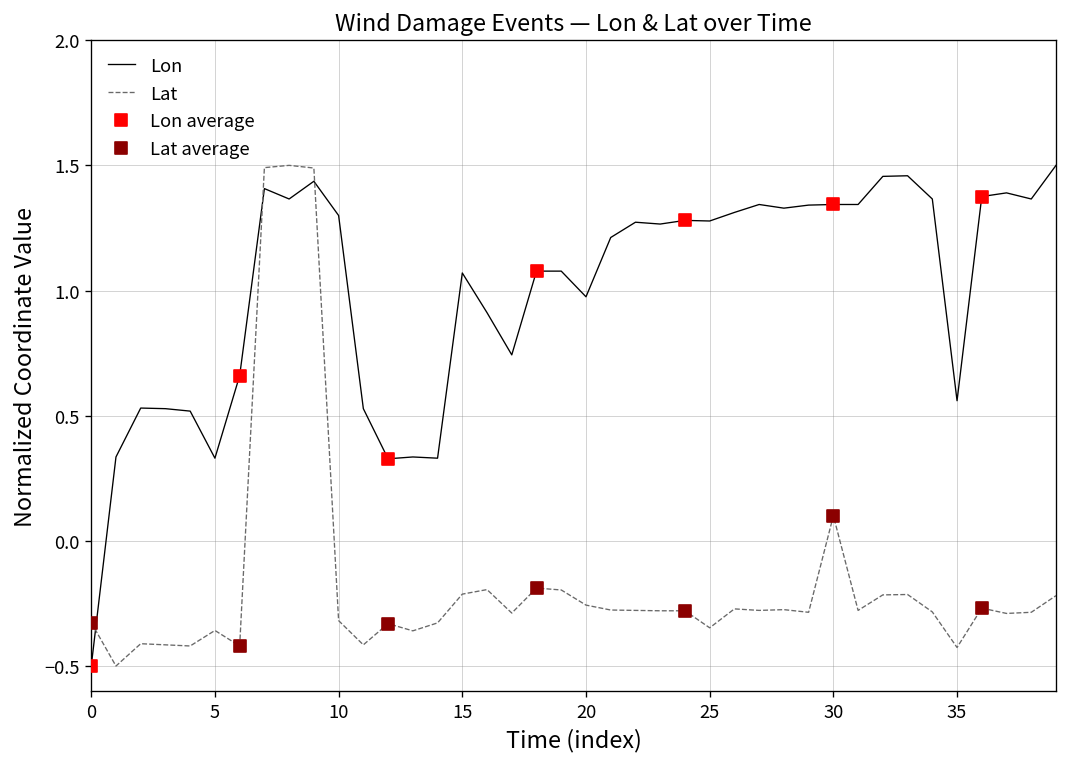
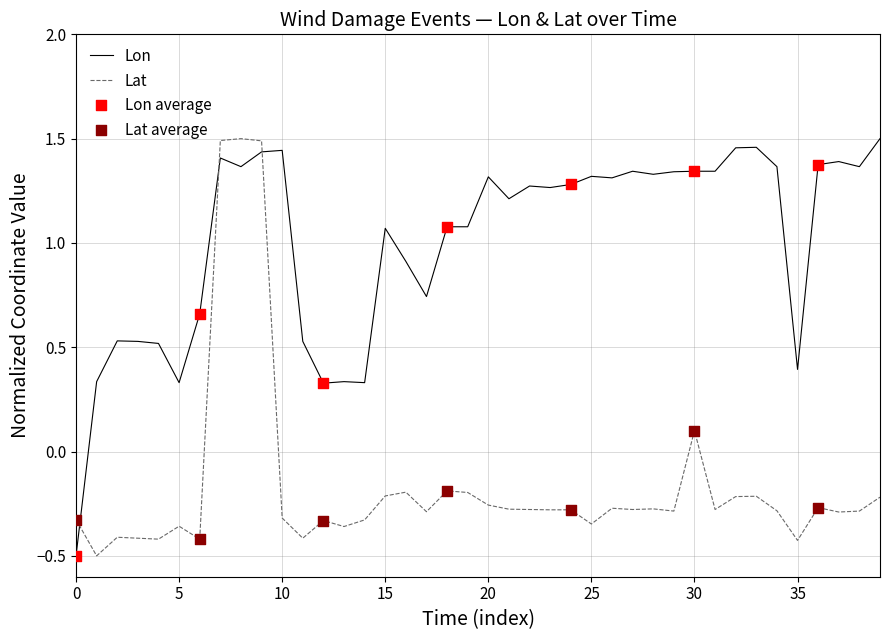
Lon, 10: 1.30 -> 1.44
Lon, 20: 0.97 -> 1.32
Lon, 25: 1.28 -> 1.32
Lon, 35: 0.56 -> 0.39
